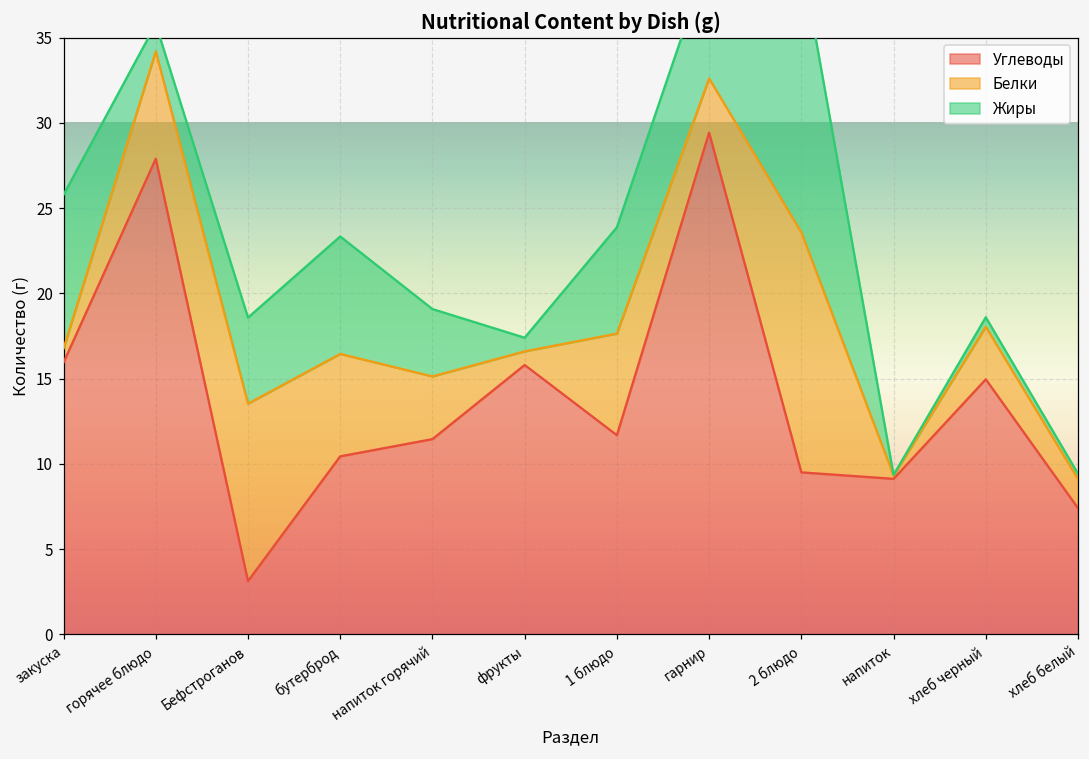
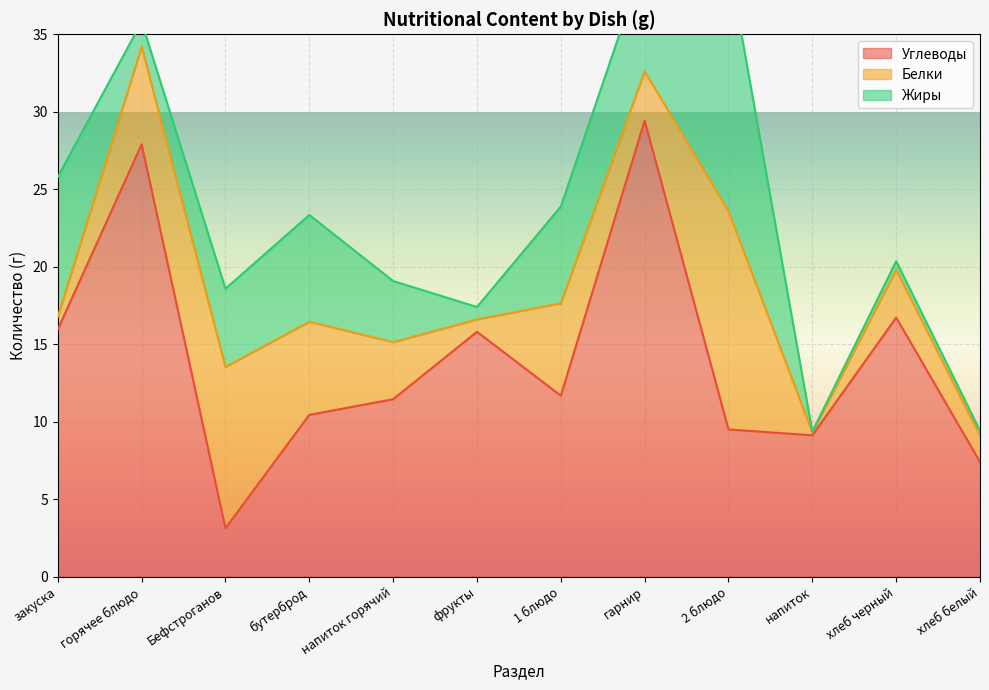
Углеводы, хлеб черный: 15.0 -> 16.7
